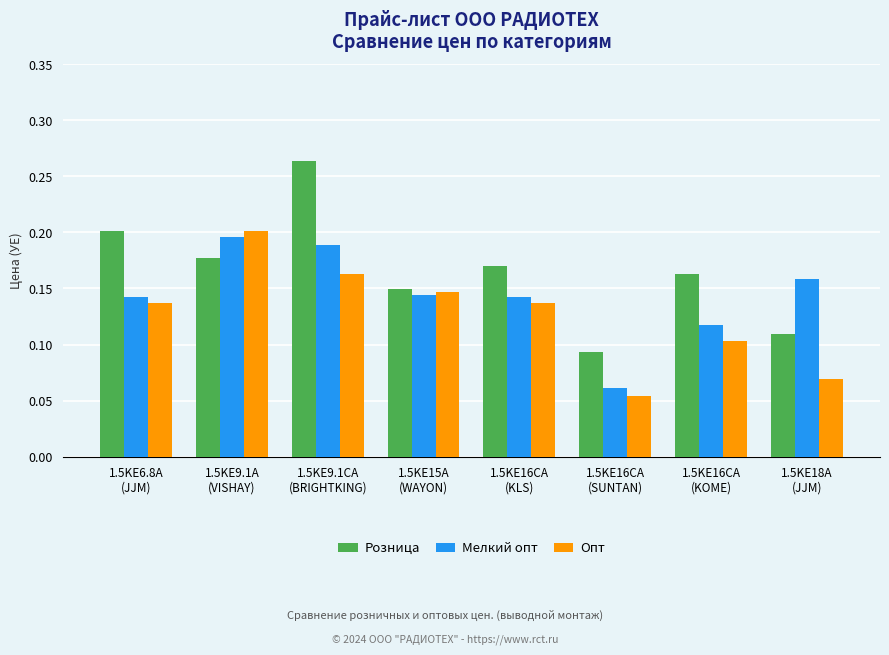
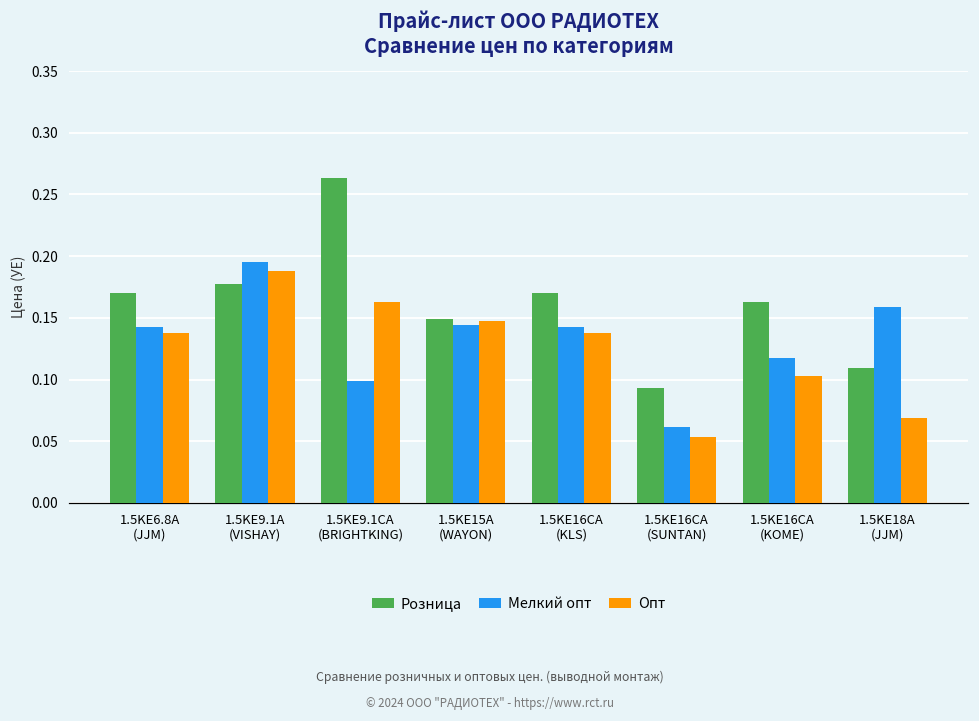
Розница, 1.5KE6.8A (JJM): 0.201 -> 0.170
Опт, 1.5KE9.1A (VISHAY): 0.201 -> 0.188
Мелкий опт, 1.5KE9.1CA (BRIGHTKING): 0.188 -> 0.099
